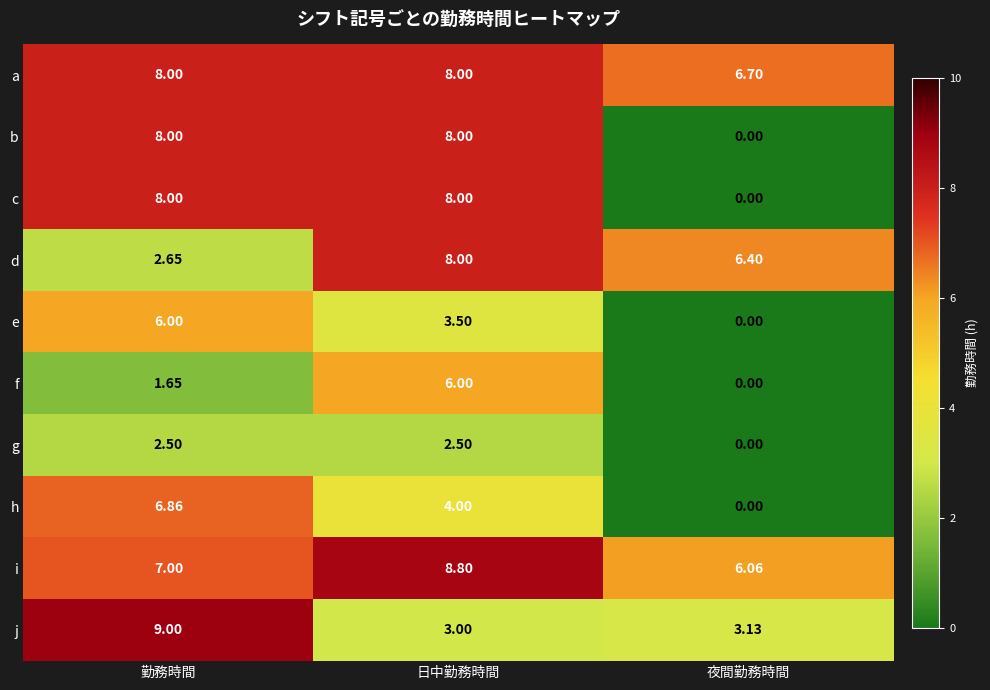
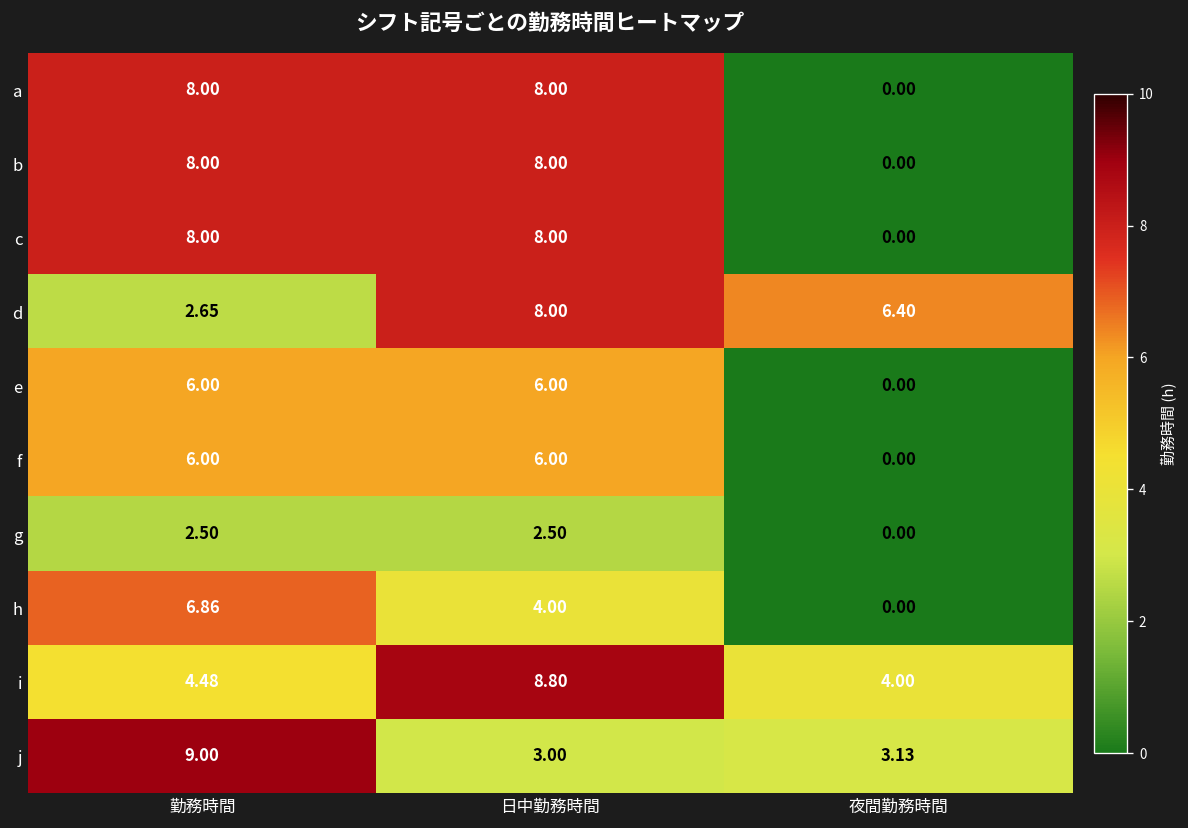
a, 夜間勤務時間: 6.70 -> 0.00
e, 日中勤務時間: 3.50 -> 6.00
f, 勤務時間: 1.65 -> 6.00
i, 勤務時間: 7.00 -> 4.48
i, 夜間勤務時間: 6.06 -> 4.00
